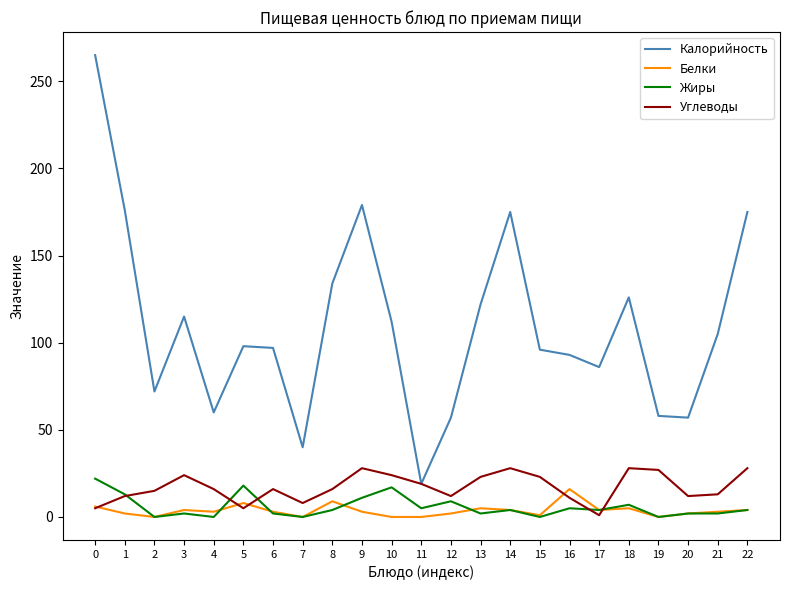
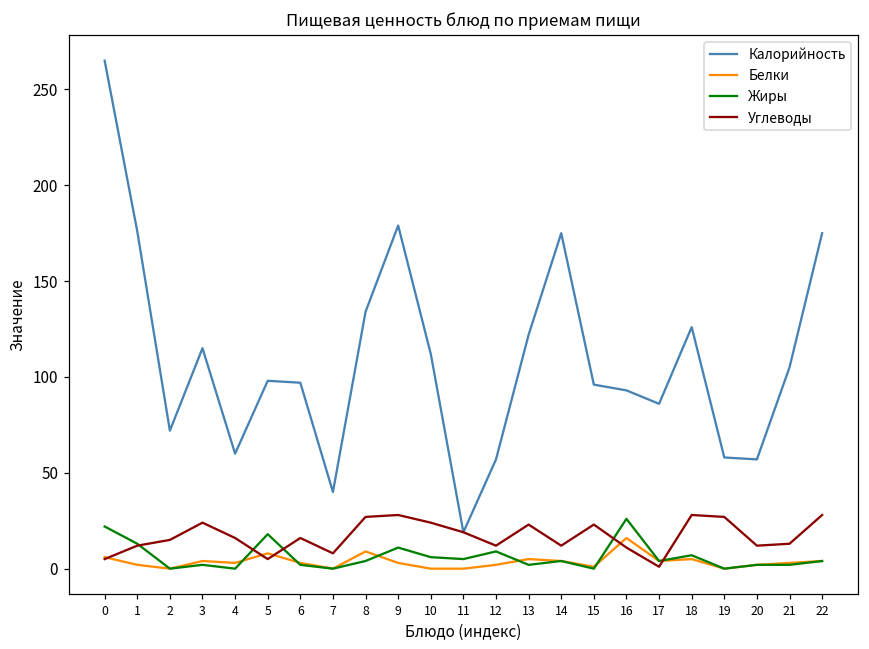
Углеводы, 8: 16 -> 27
Жиры, 10: 17 -> 6
Углеводы, 14: 28 -> 12
Жиры, 16: 5 -> 26
